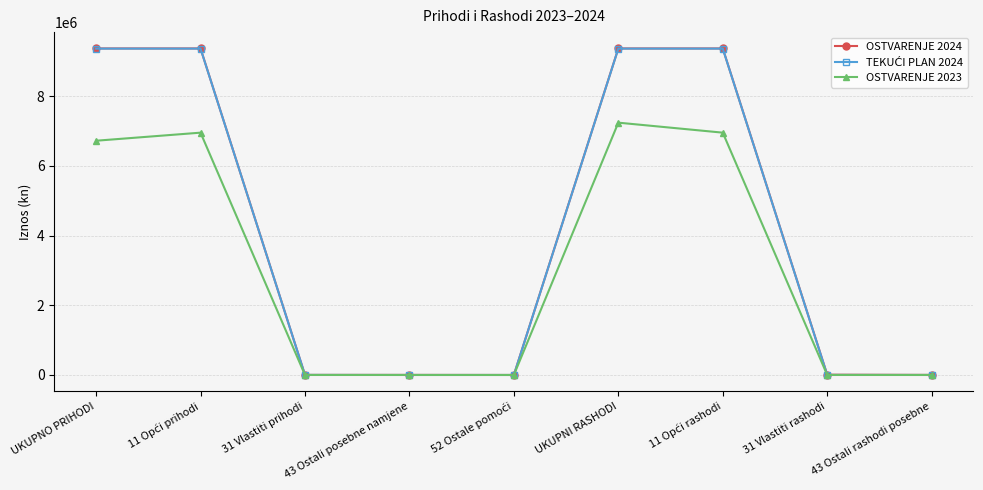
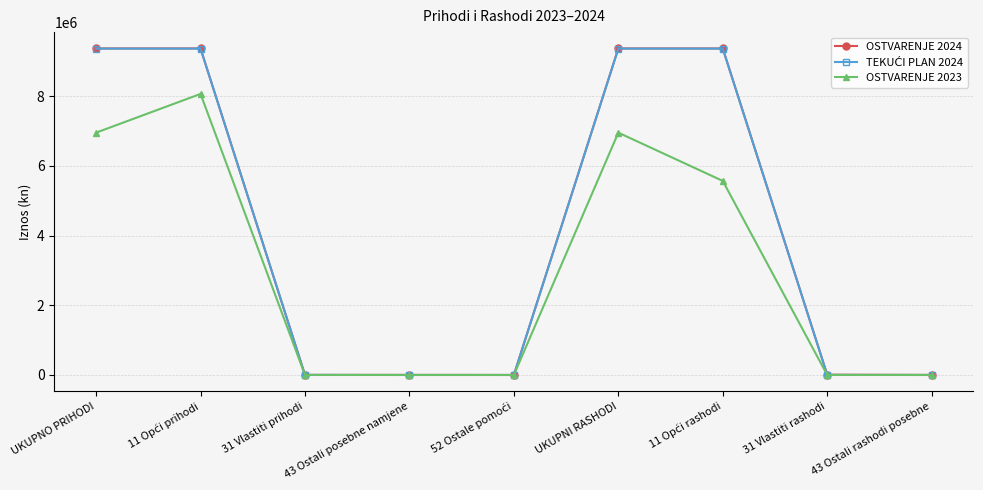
OSTVARENJE 2023, UKUPNO PRIHODI: 6700000 -> 7000000
OSTVARENJE 2023, 11 Opći prihodi: 7000000 -> 8100000
OSTVARENJE 2023, UKUPNI RASHODI: 7200000 -> 7000000
OSTVARENJE 2023, 11 Opći rashodi: 7000000 -> 5600000
